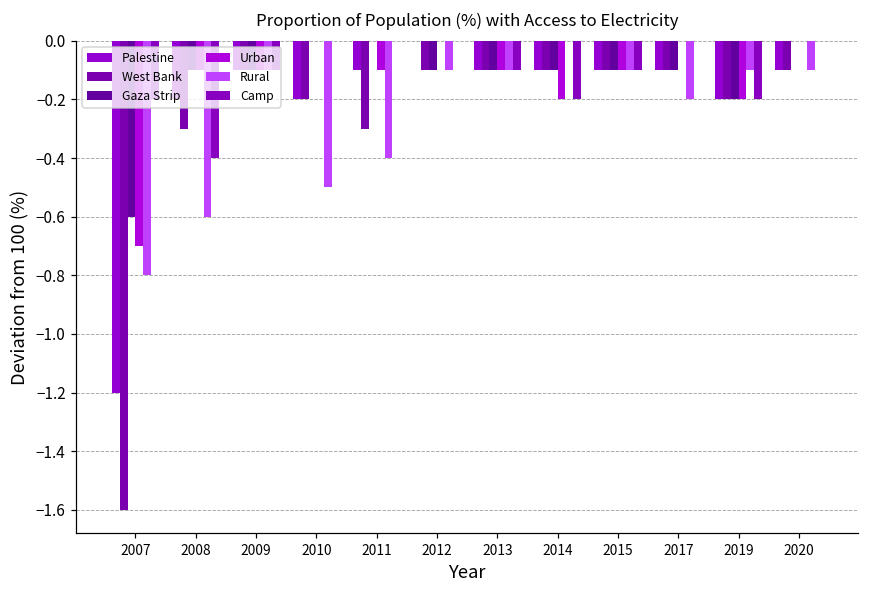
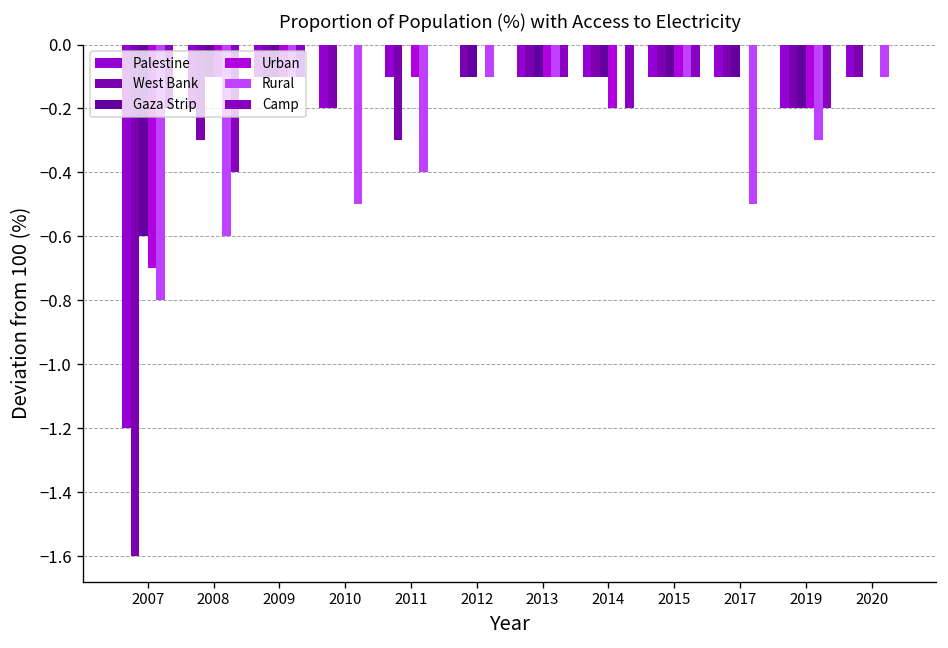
Rural, 2017: -0.20 -> -0.50
Rural, 2019: -0.10 -> -0.30
